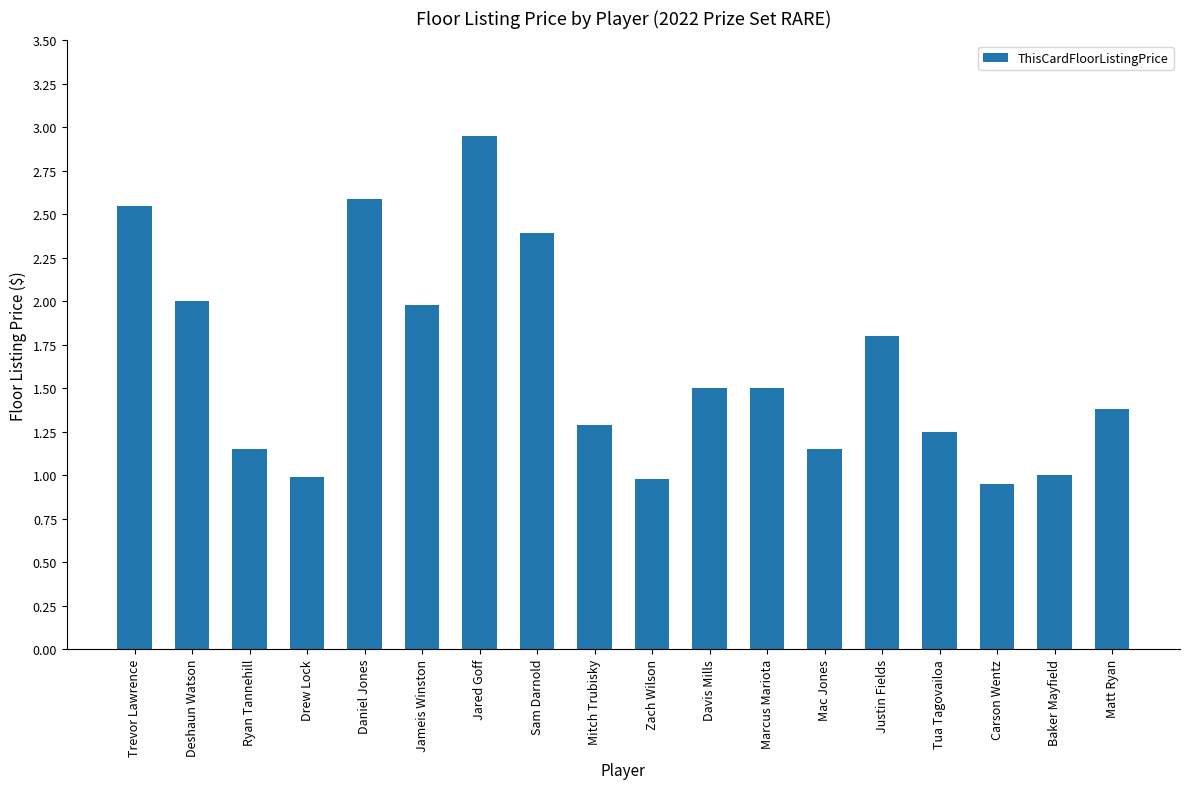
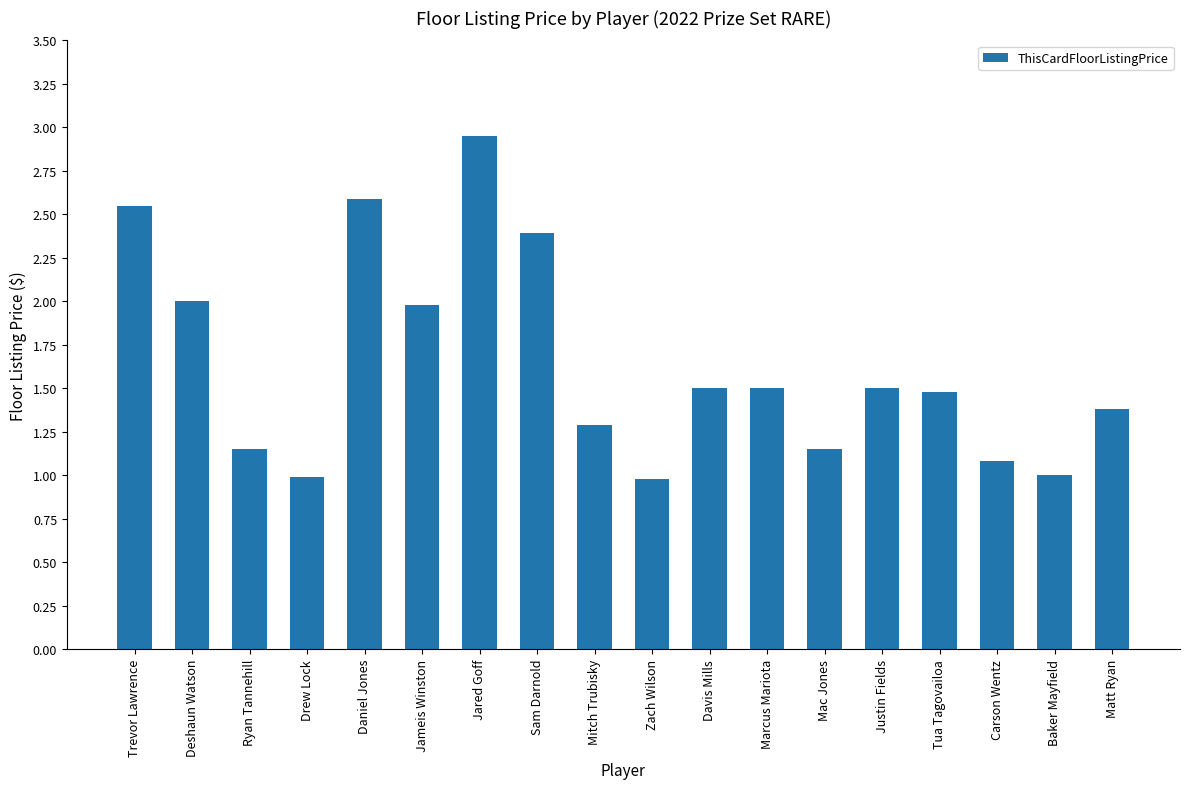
Justin Fields: 1.8 -> 1.5
Tua Tagovailoa: 1.25 -> 1.48
Carson Wentz: 0.95 -> 1.08
